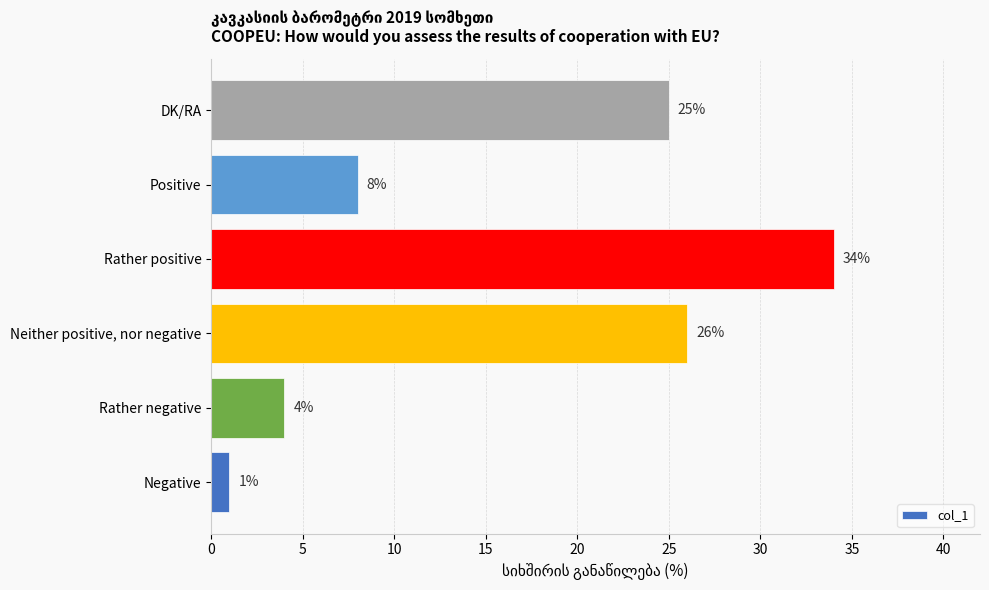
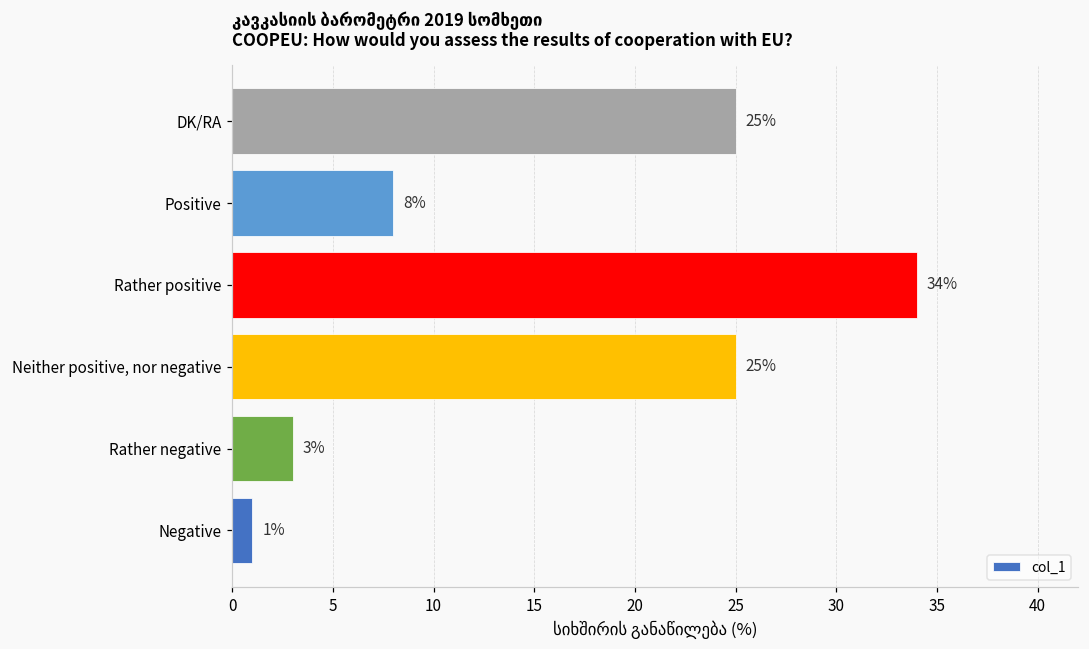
Neither positive, nor negative: 26% -> 25%
Rather negative: 4% -> 3%
